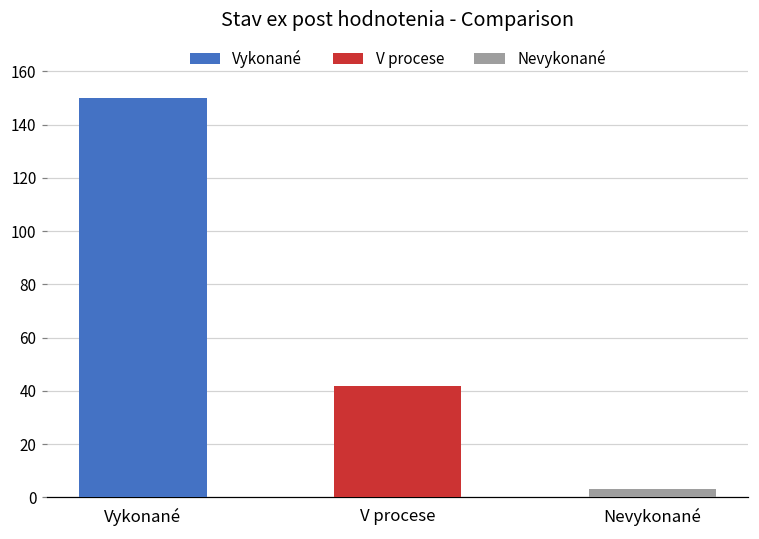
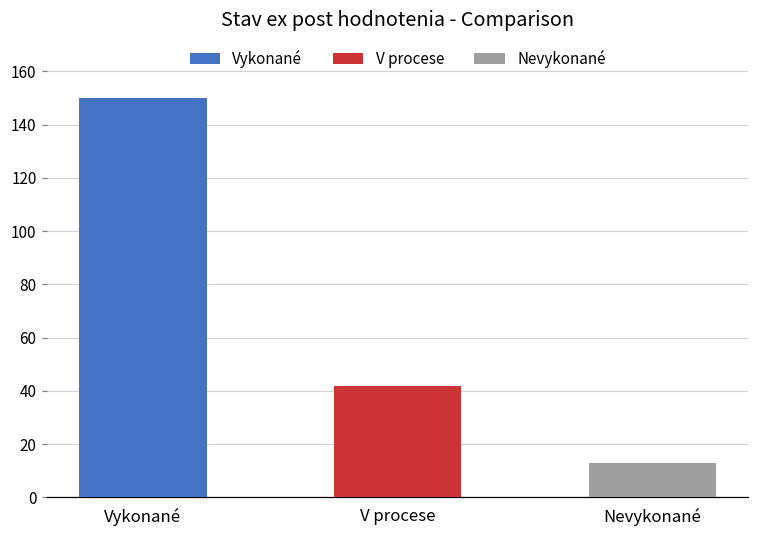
Nevykonané: 3 -> 13
